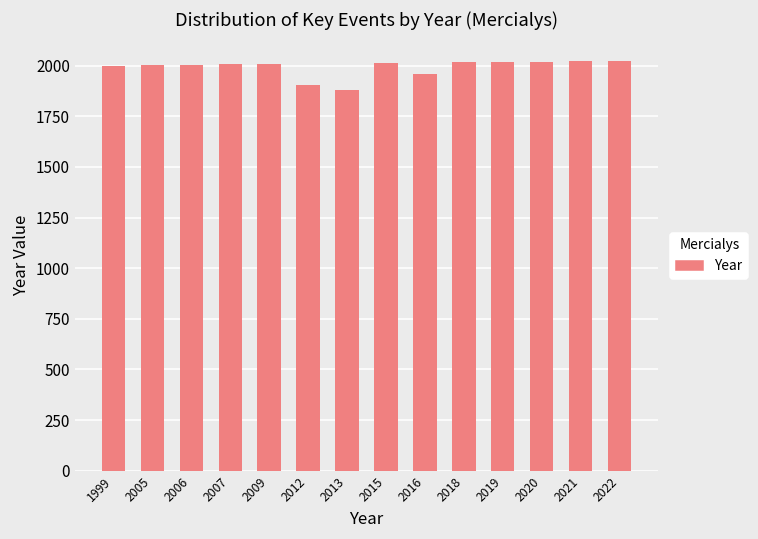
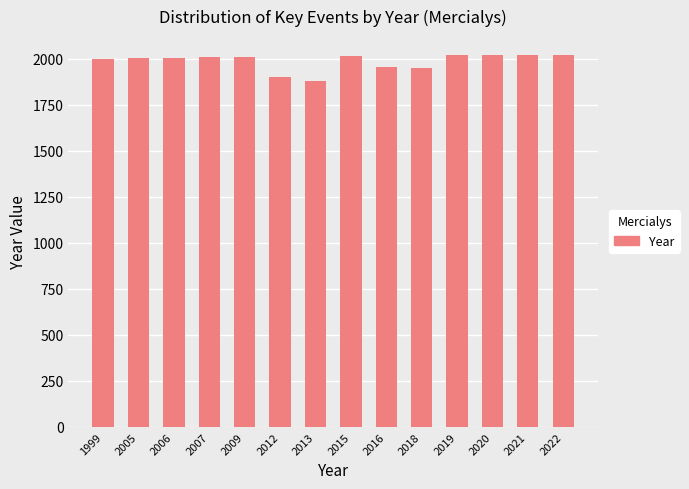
2018: 2020 -> 1950
